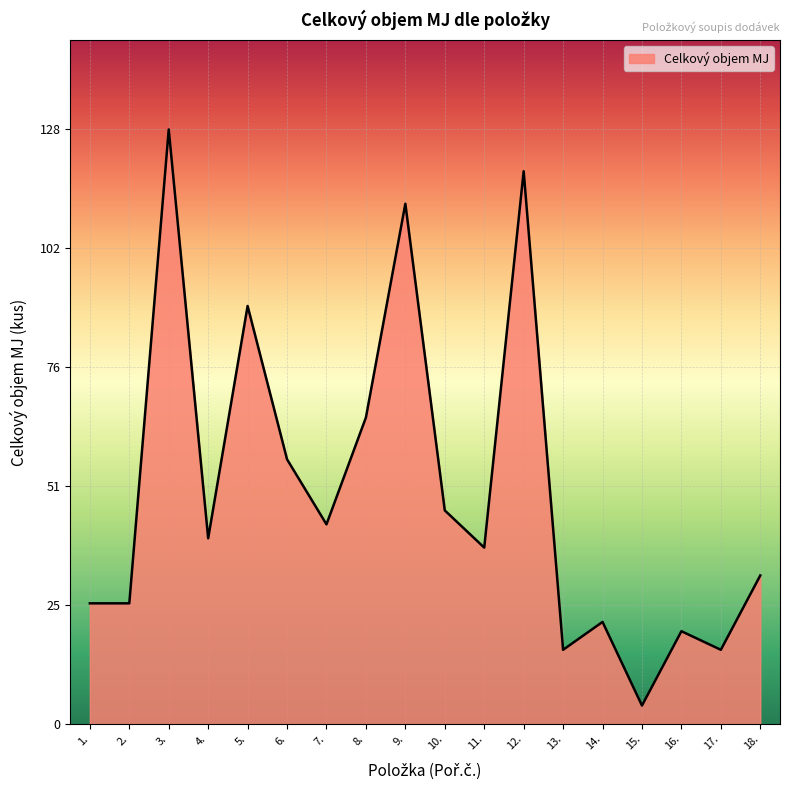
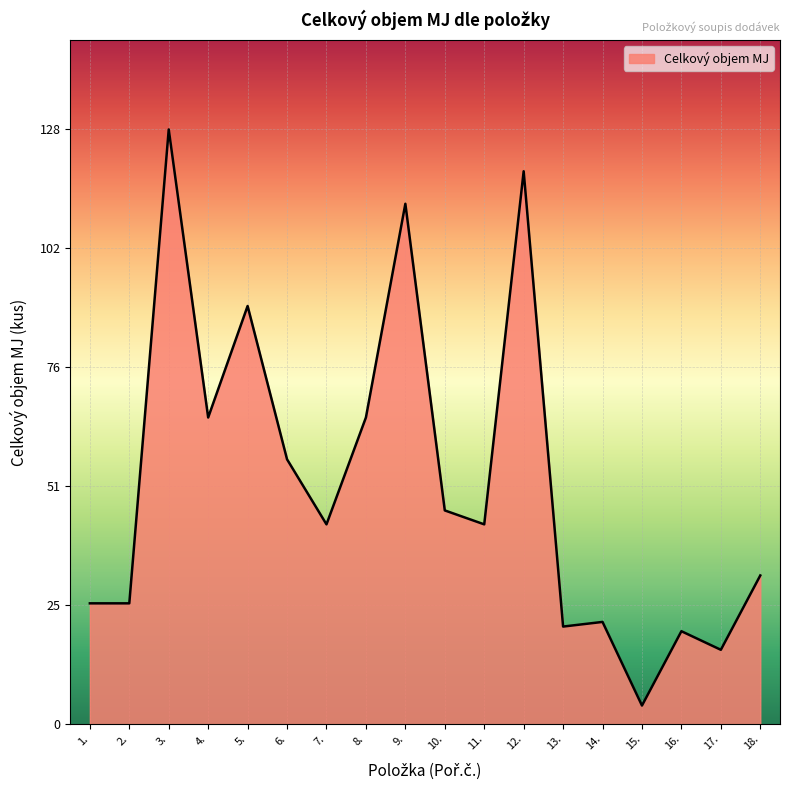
4.: 40 -> 66
11.: 38 -> 43
13.: 16 -> 21
